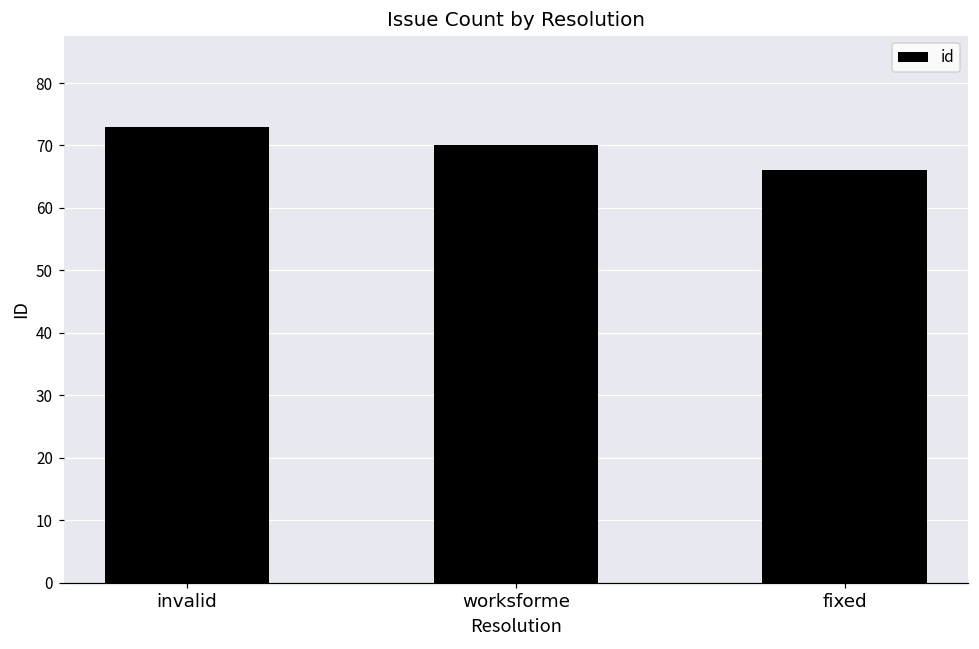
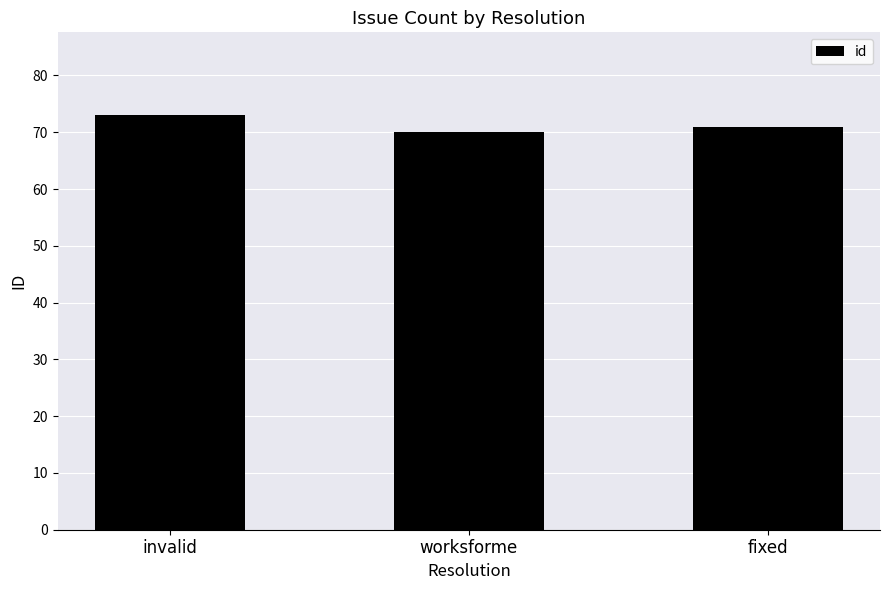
fixed: 66 -> 71
